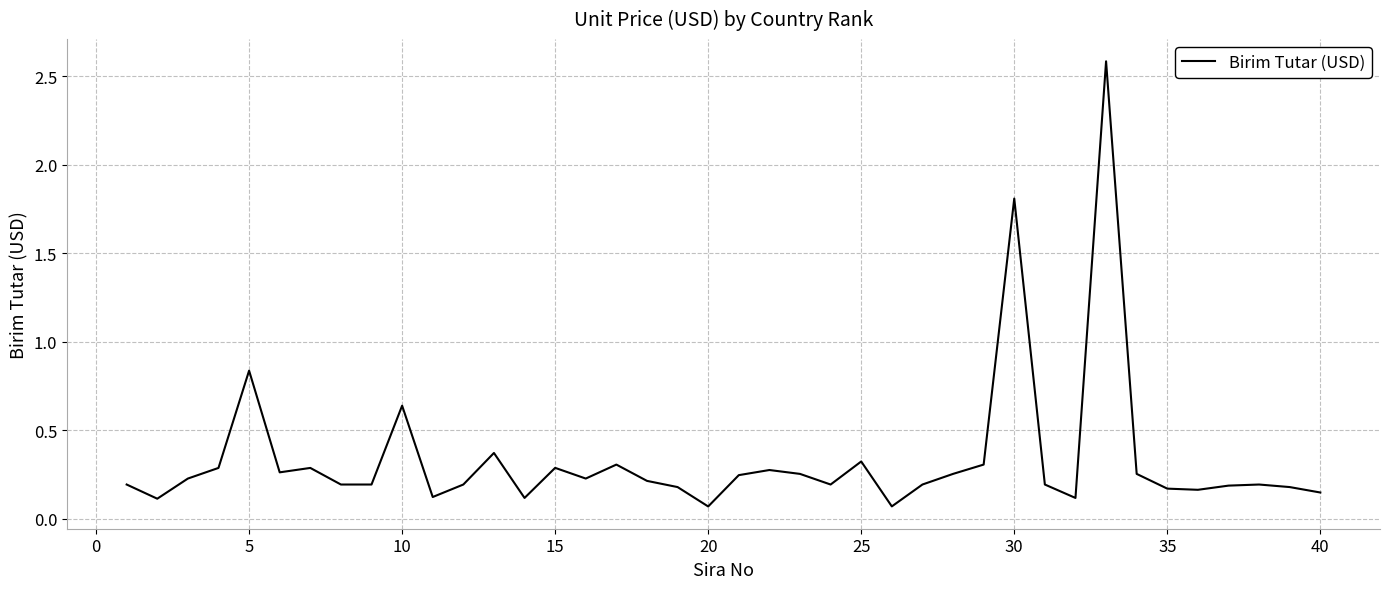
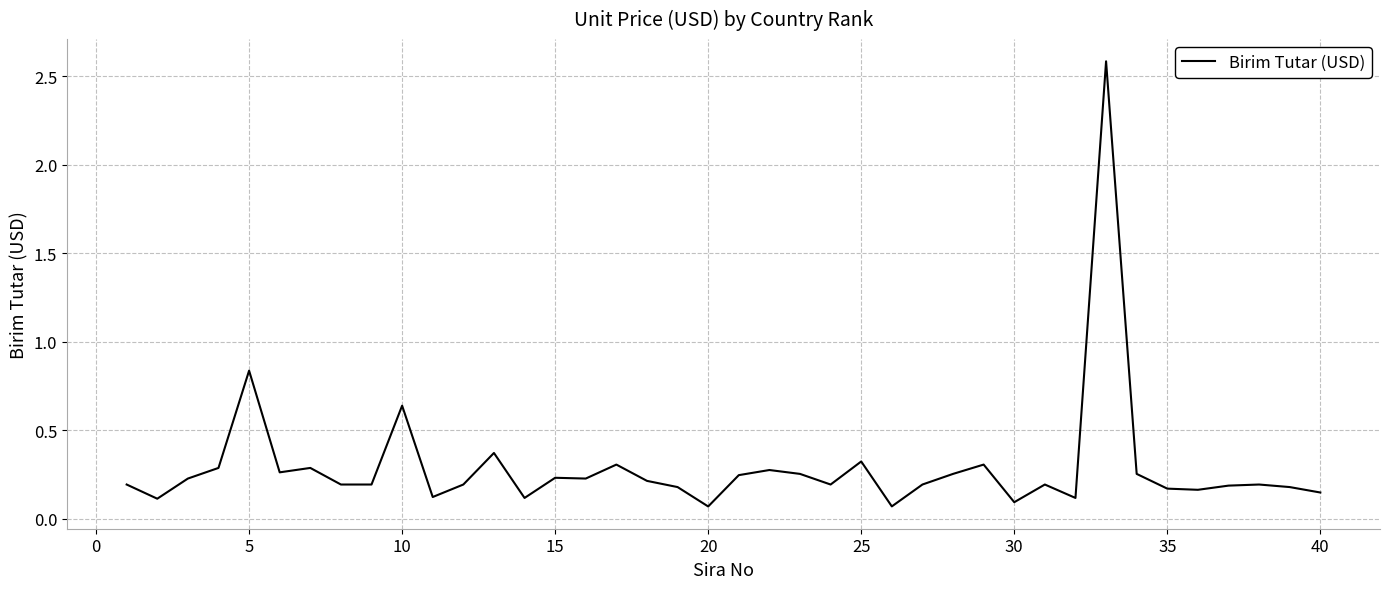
15: 0.29 -> 0.23
30: 1.81 -> 0.09
